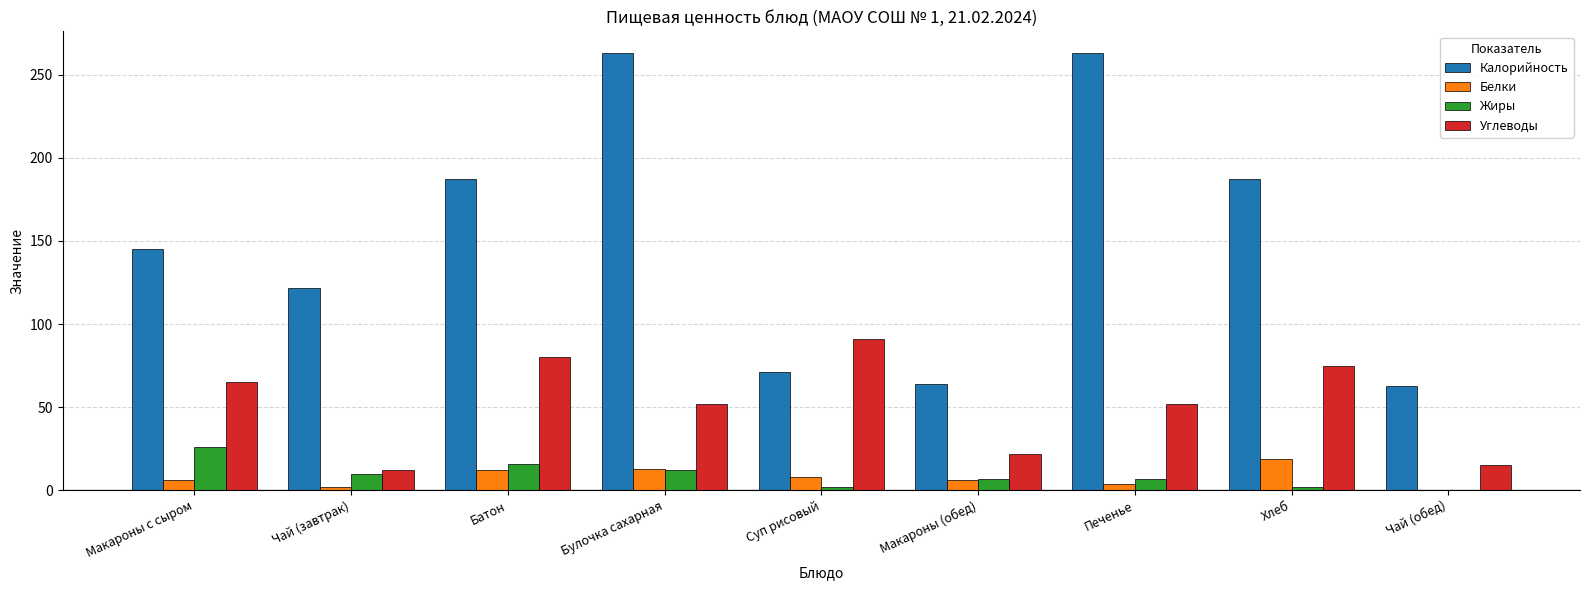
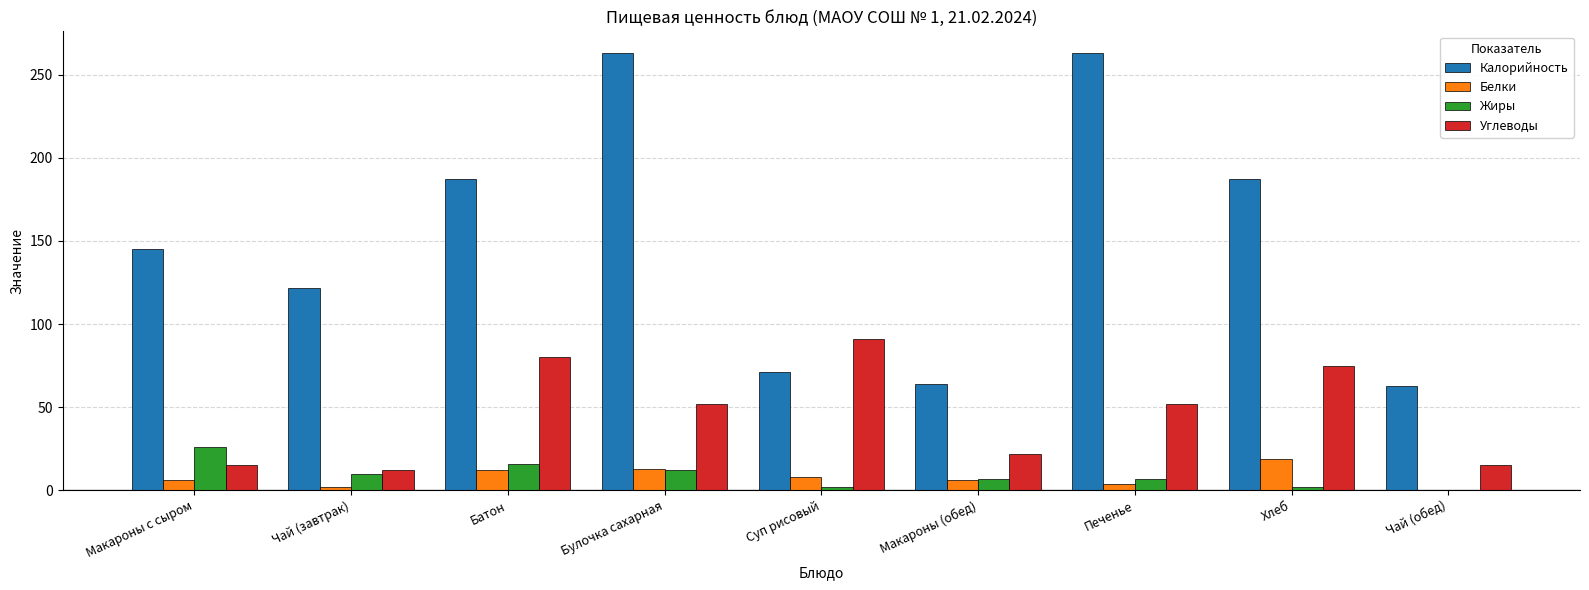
Углеводы, Макароны с сыром: 65 -> 15
